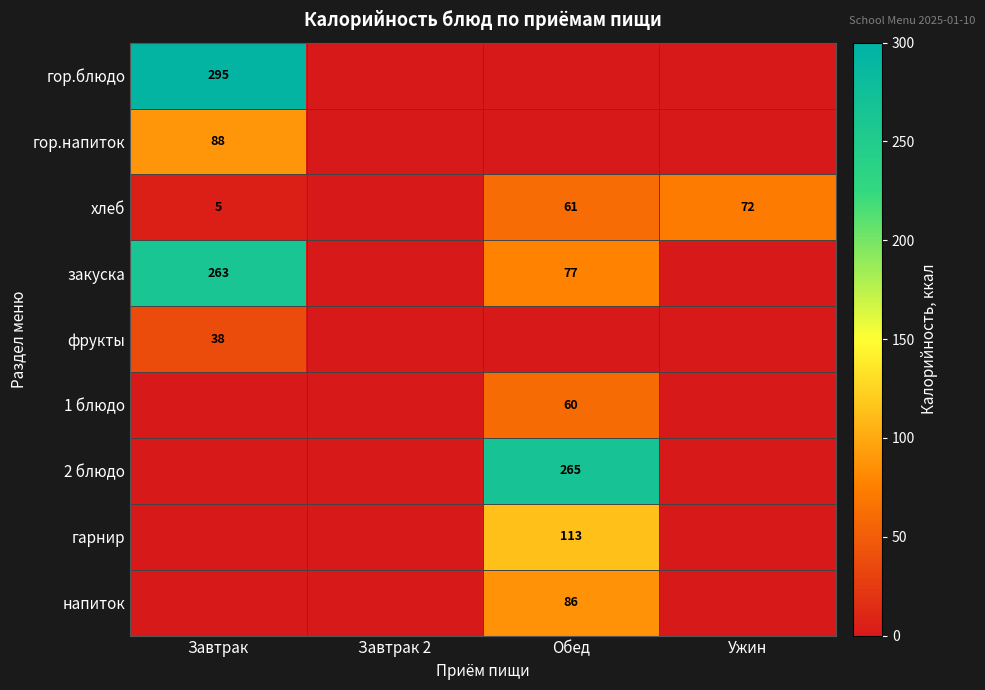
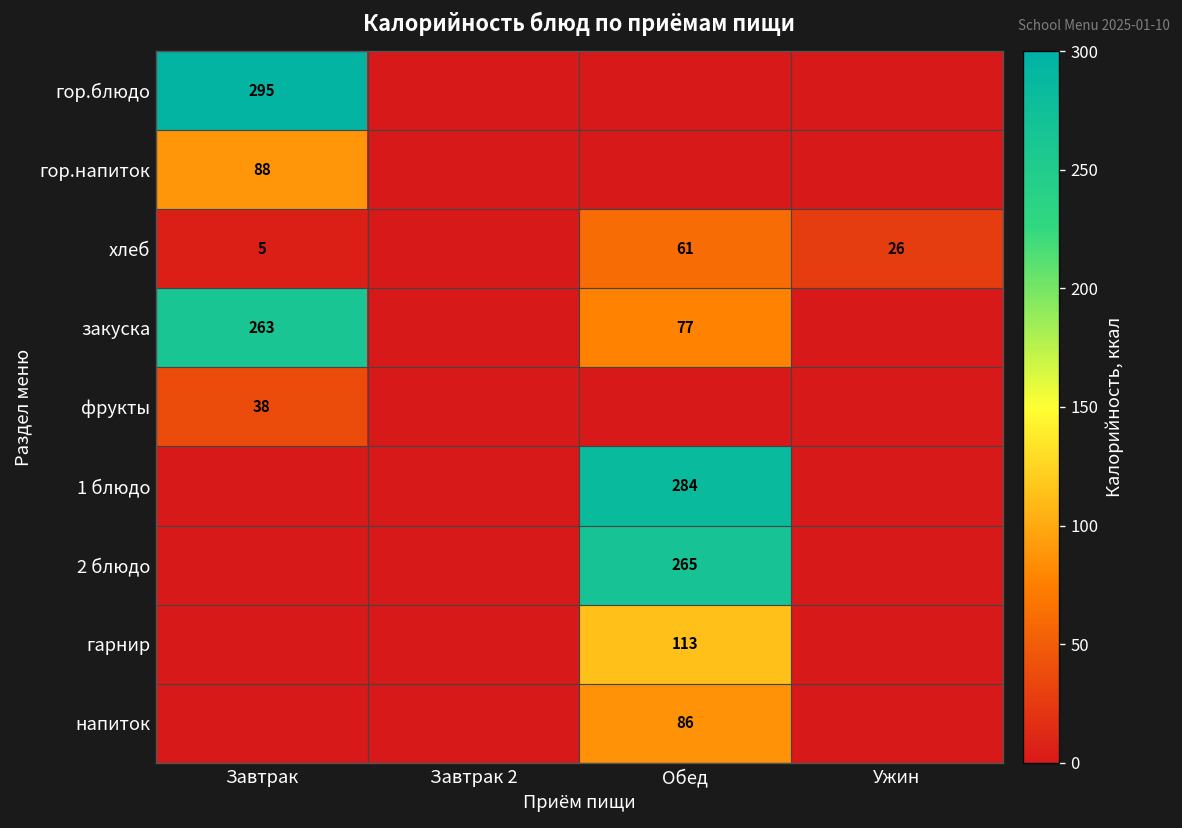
хлеб, Ужин: 72 -> 26
1 блюдо, Обед: 60 -> 284
